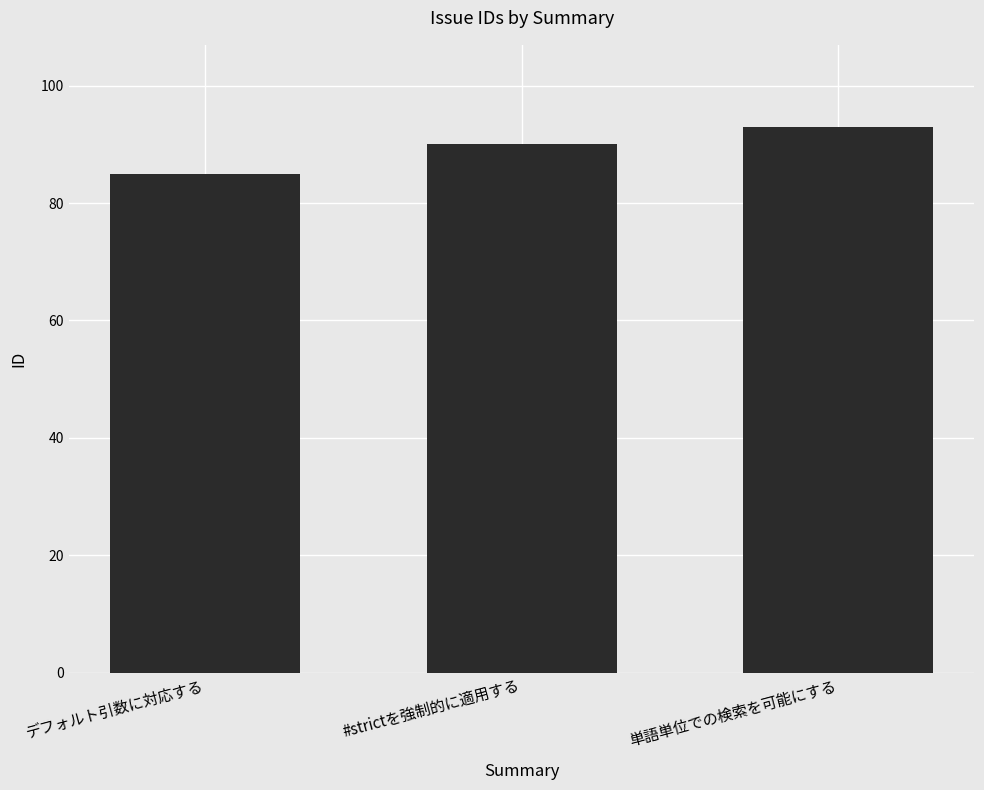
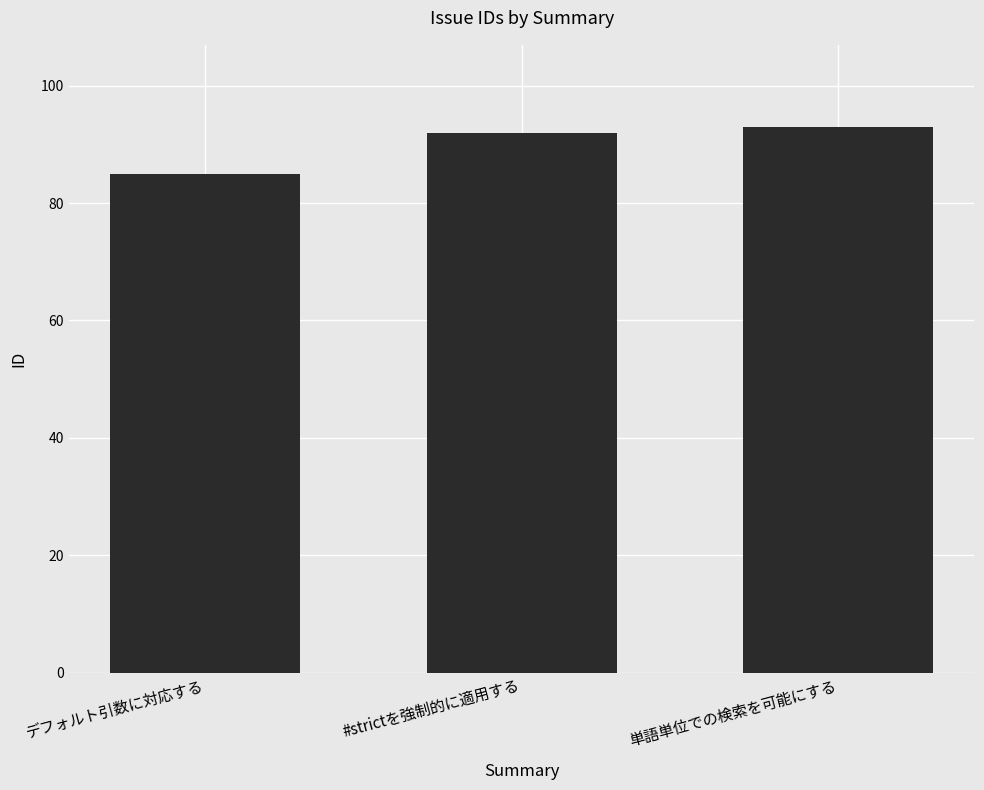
#strictを強制的に適用する: 90 -> 92
